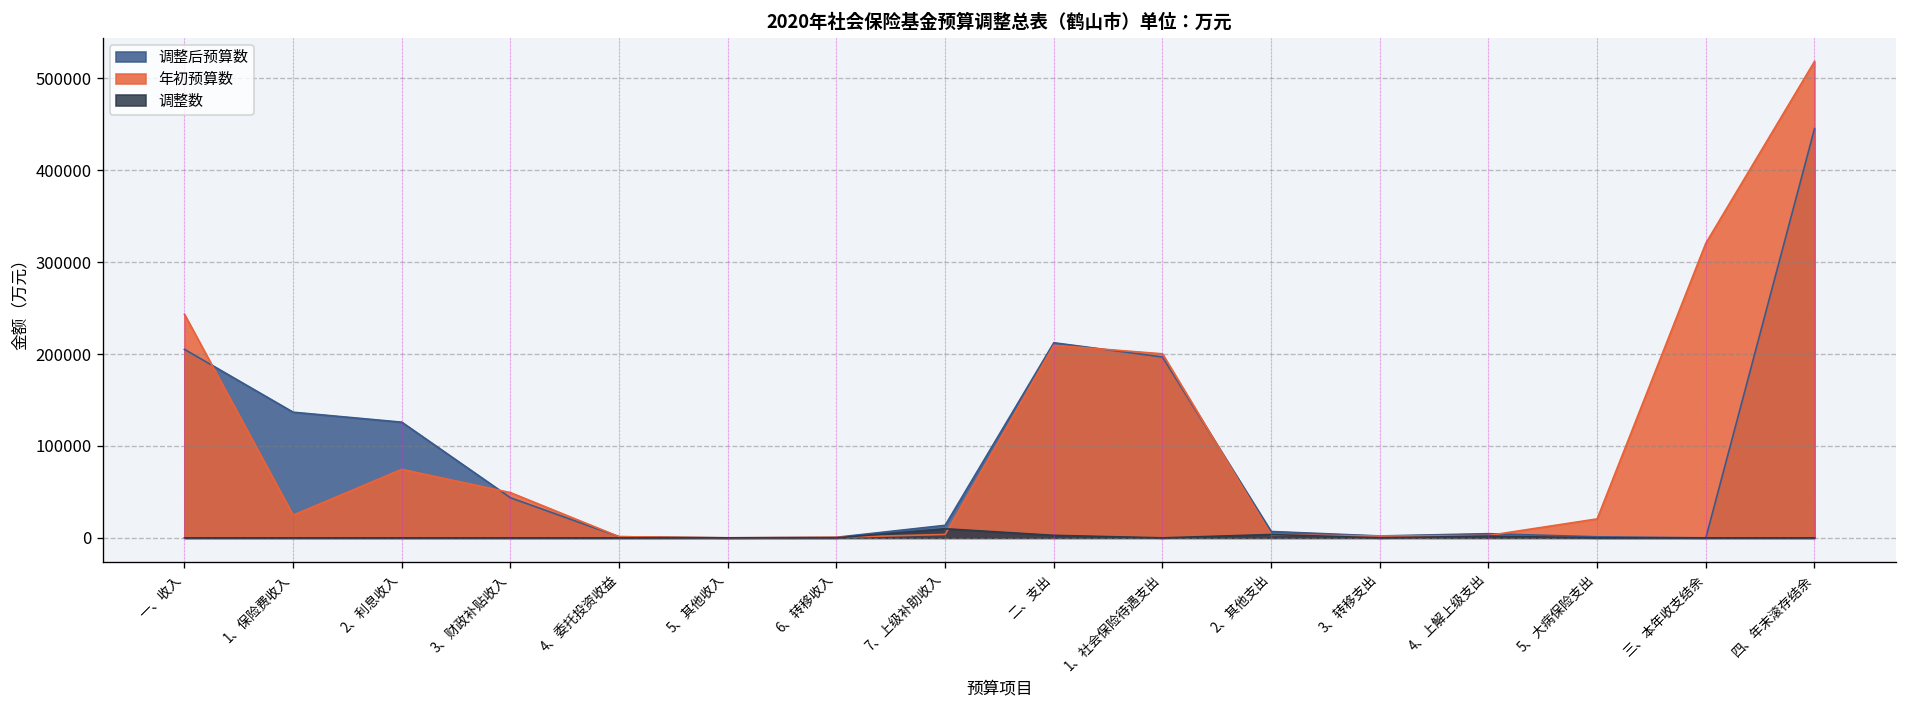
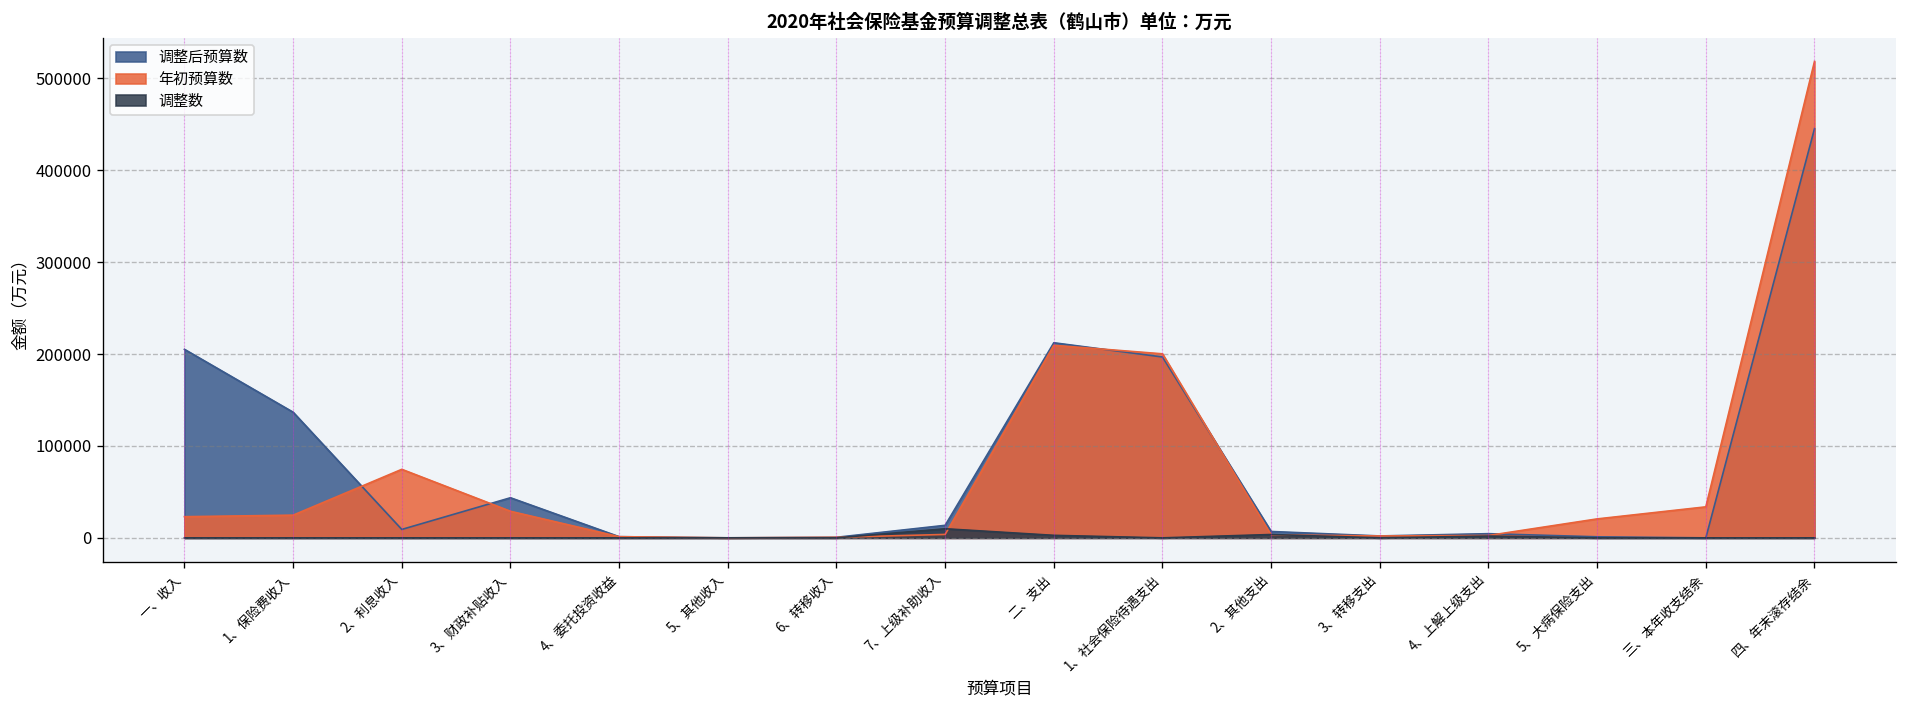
年初预算数, 一、收入: 240000 -> 20000
调整后预算数, 2、利息收入: 130000 -> 10000
年初预算数, 3、财政补贴收入: 50000 -> 30000
年初预算数, 三、本年收支结余: 320000 -> 30000
